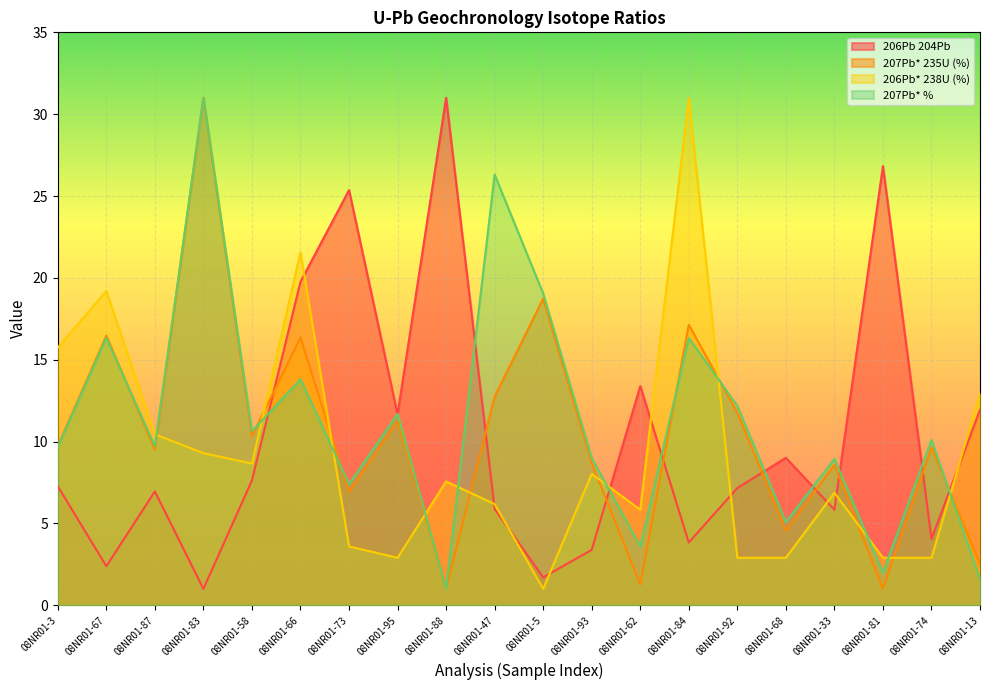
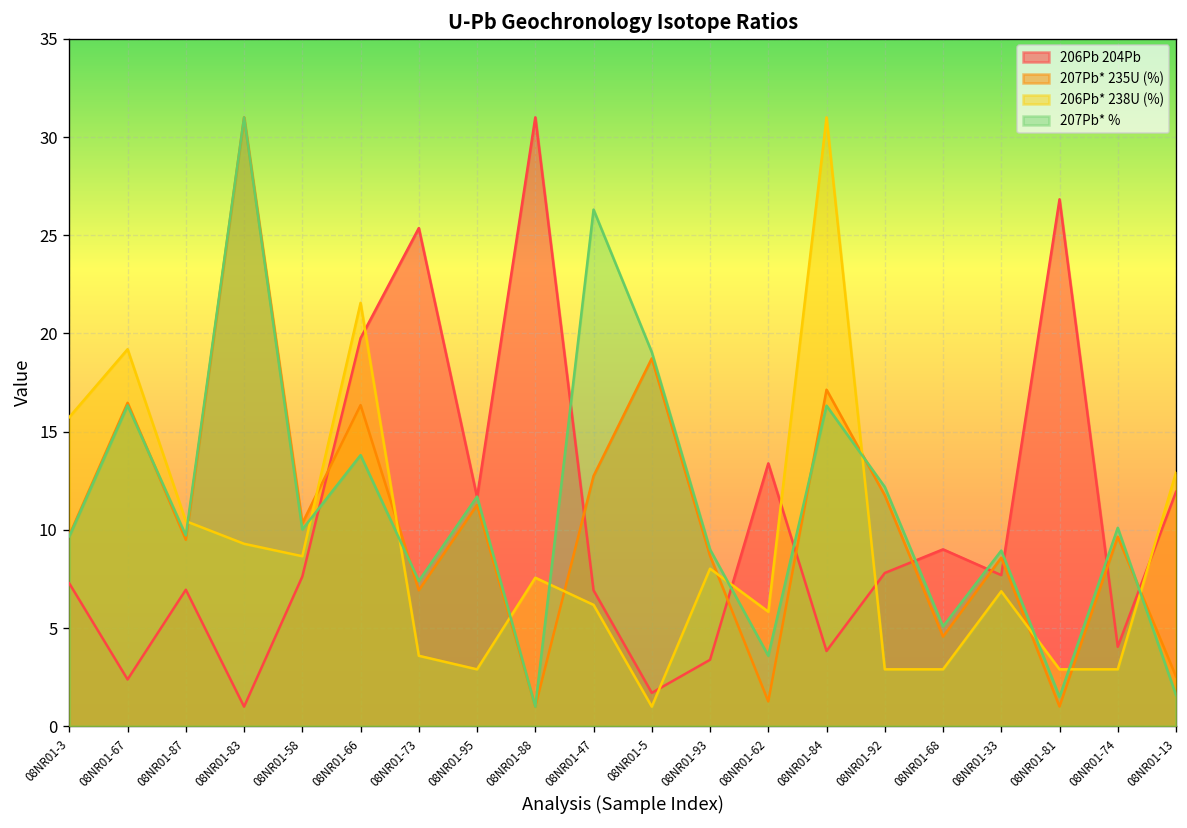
207Pb* %, 08NR01-58: 10.6 -> 10.0
206Pb 204Pb, 08NR01-47: 5.9 -> 6.9
206Pb 204Pb, 08NR01-92: 7.2 -> 7.8
206Pb 204Pb, 08NR01-33: 5.8 -> 7.7
207Pb* %, 08NR01-81: 2.0 -> 1.5
